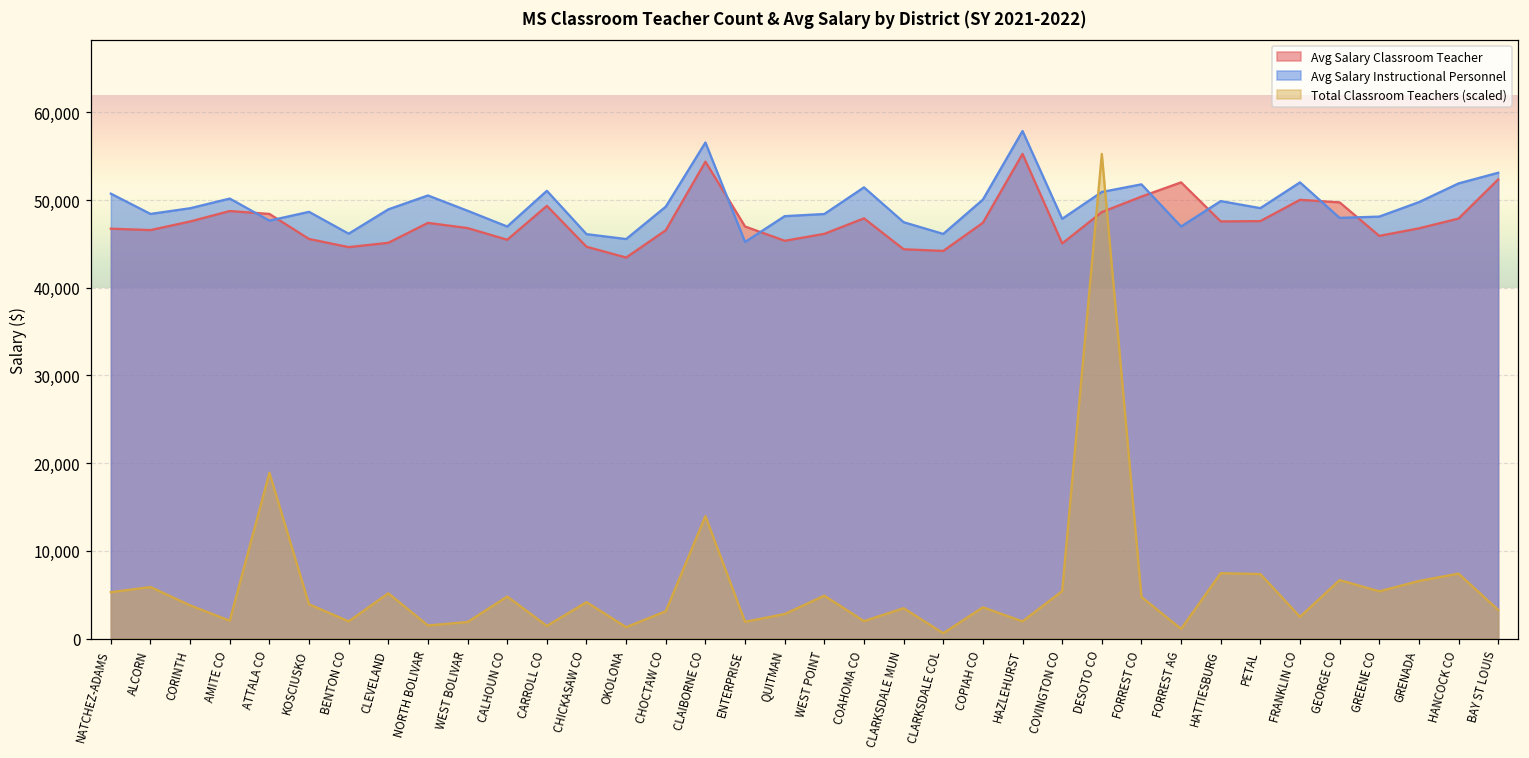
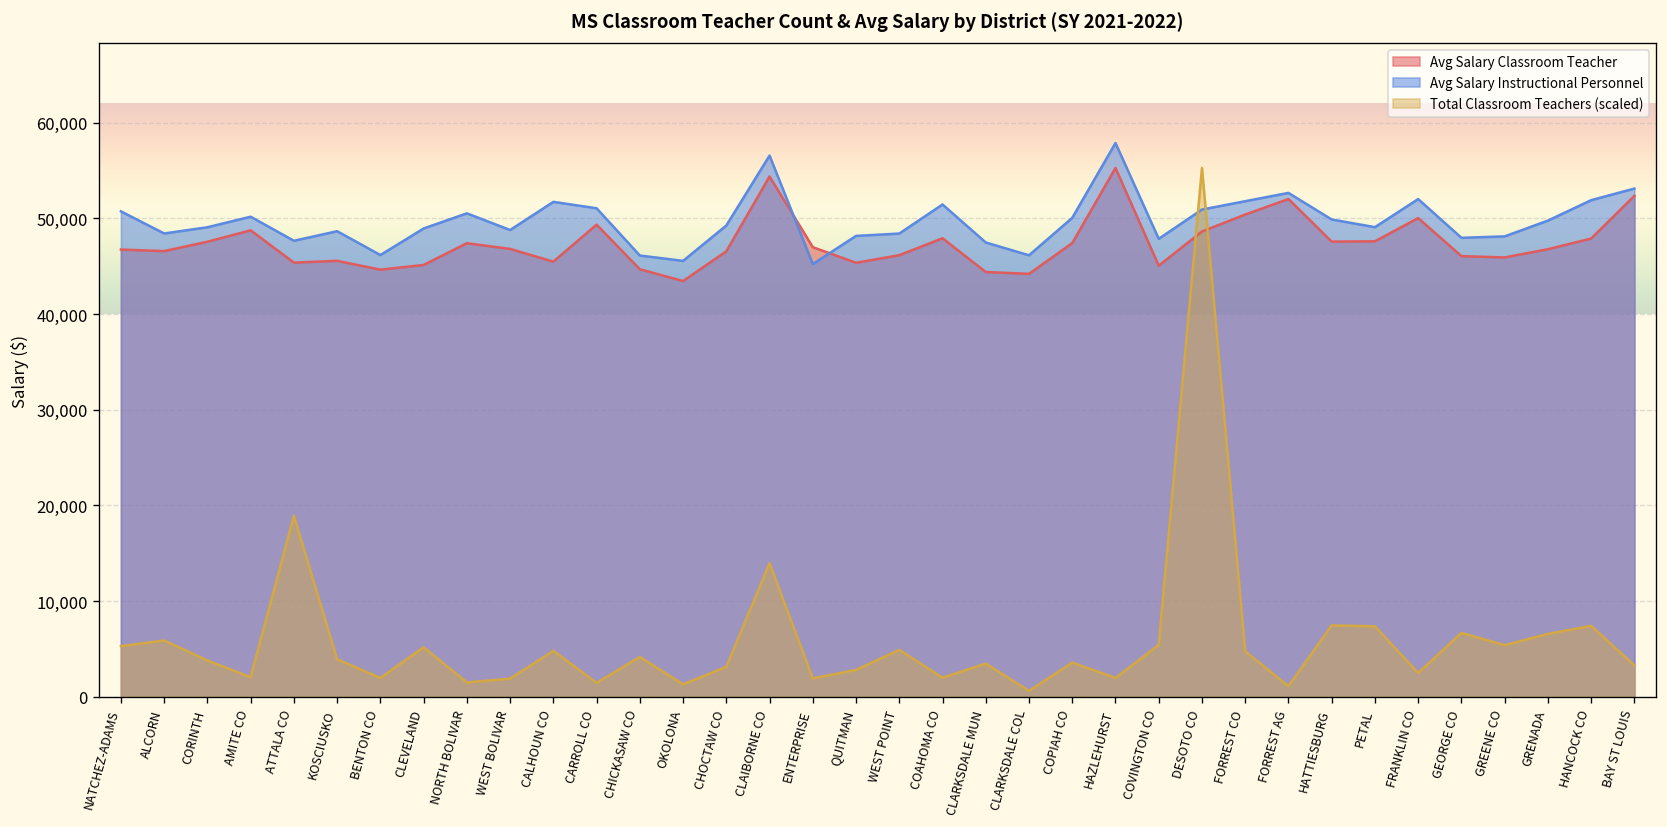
Avg Salary Classroom Teacher, ATTALA CO: 48,000 -> 45,000
Avg Salary Instructional Personnel, CALHOUN CO: 47,000 -> 52,000
Avg Salary Instructional Personnel, FORREST AG: 47,000 -> 53,000
Avg Salary Classroom Teacher, GEORGE CO: 50,000 -> 46,000
